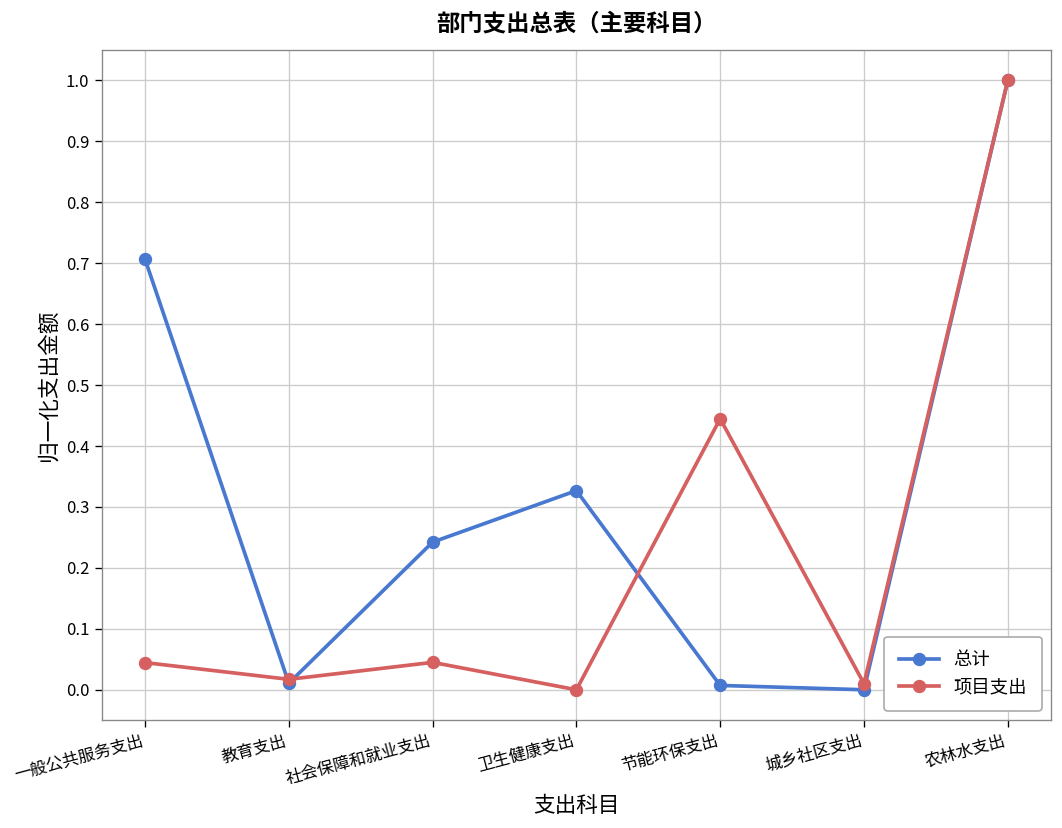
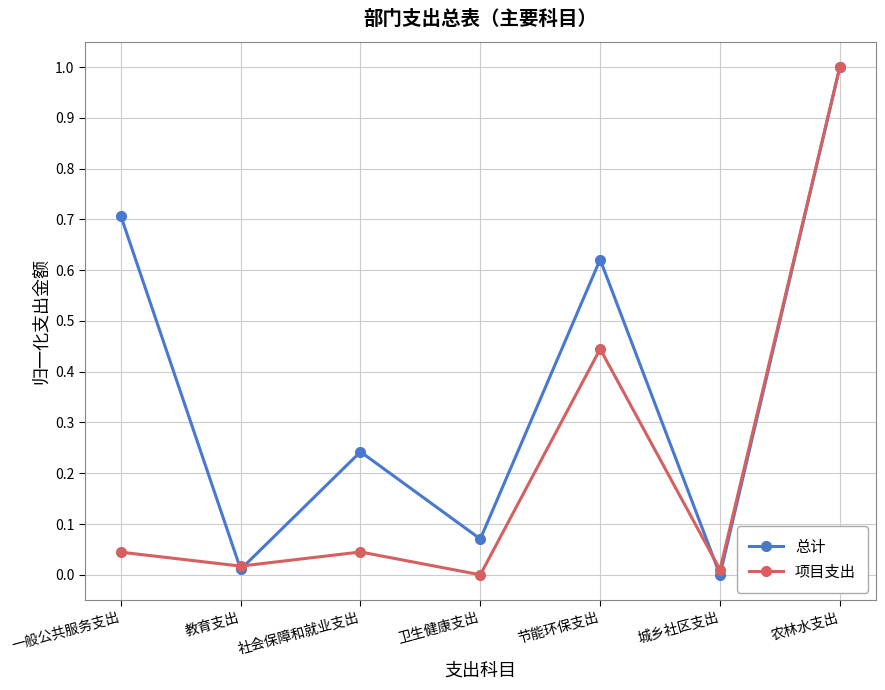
总计, 卫生健康支出: 0.33 -> 0.07
总计, 节能环保支出: 0.01 -> 0.62
